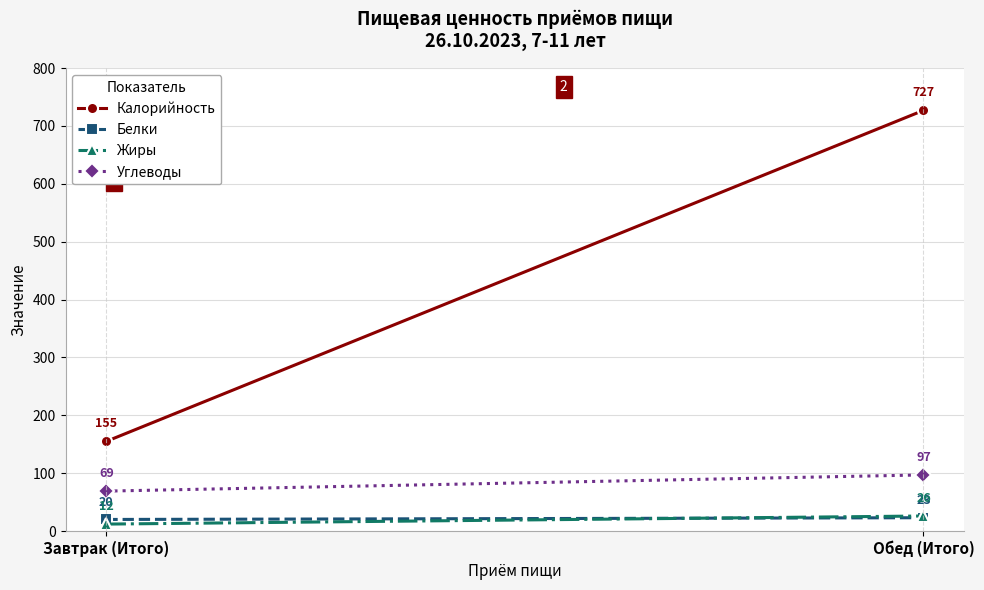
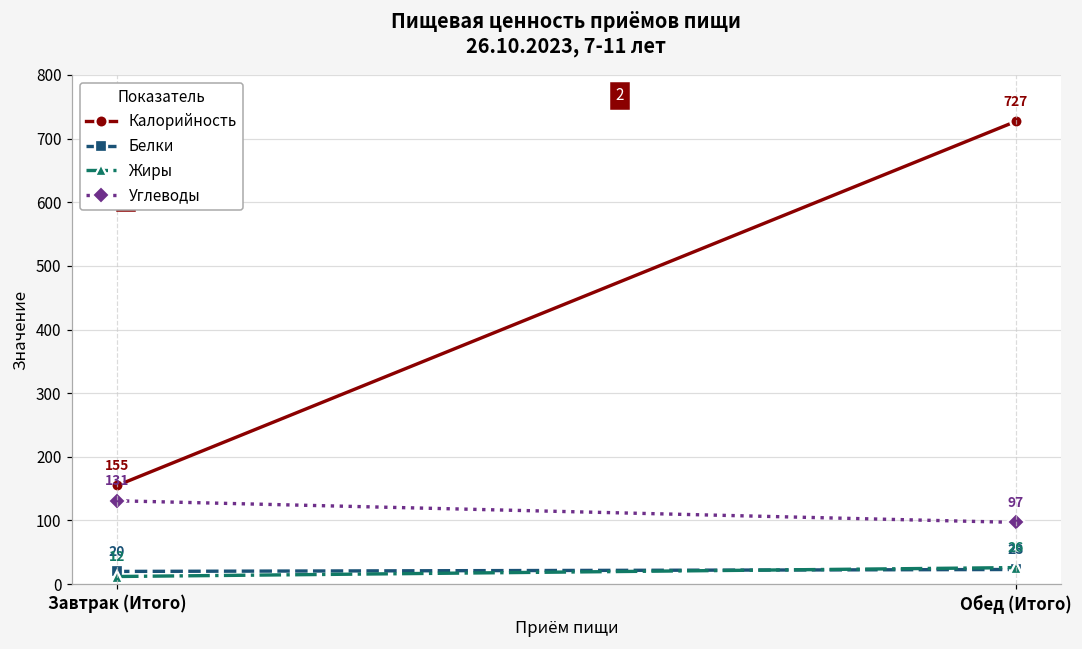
Углеводы, Завтрак (Итого): 69 -> 131
